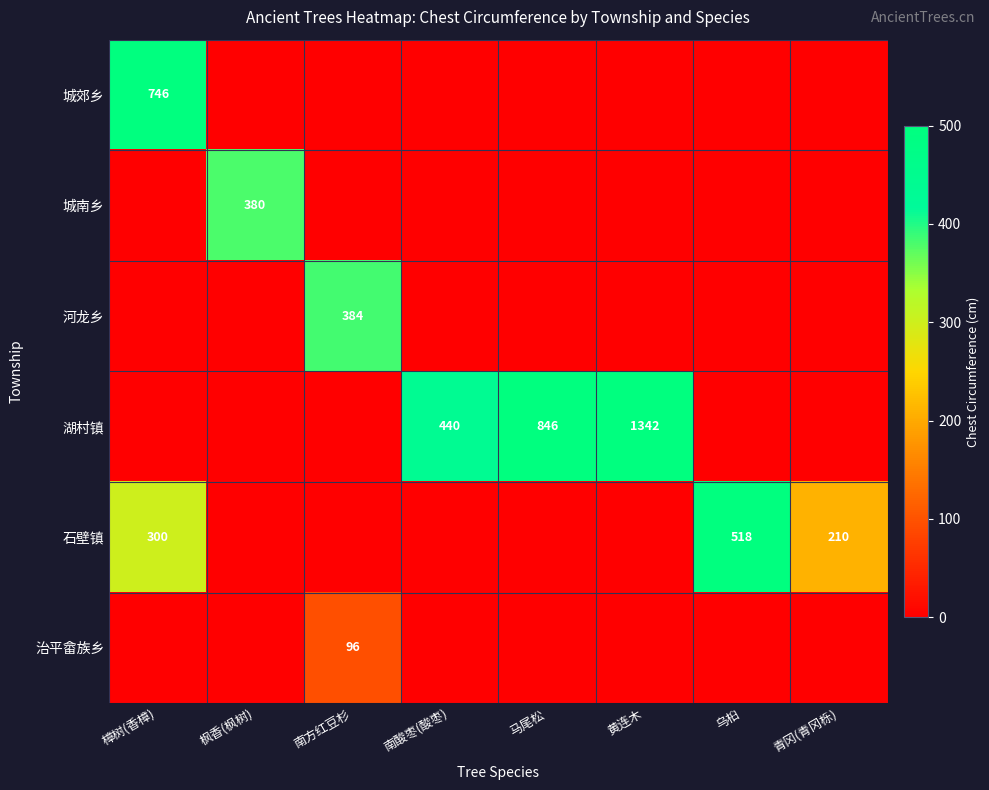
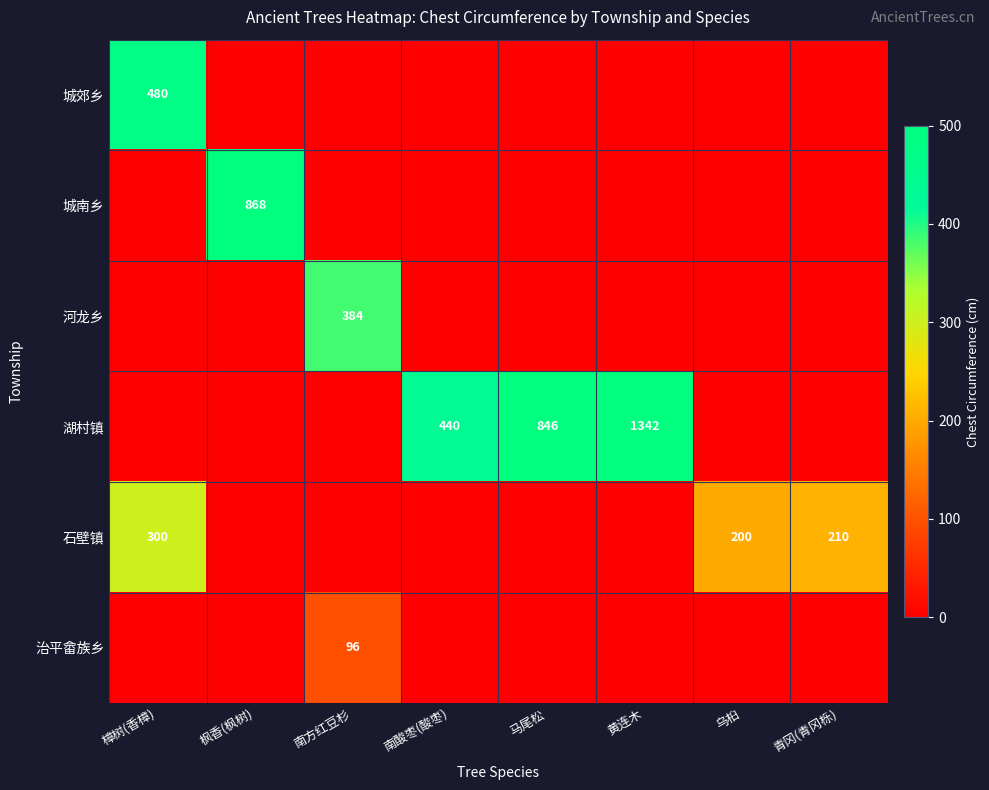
城郊乡, 樟树(香樟): 746 -> 480
城南乡, 枫香(枫树): 380 -> 868
石壁镇, 乌桕: 518 -> 200
